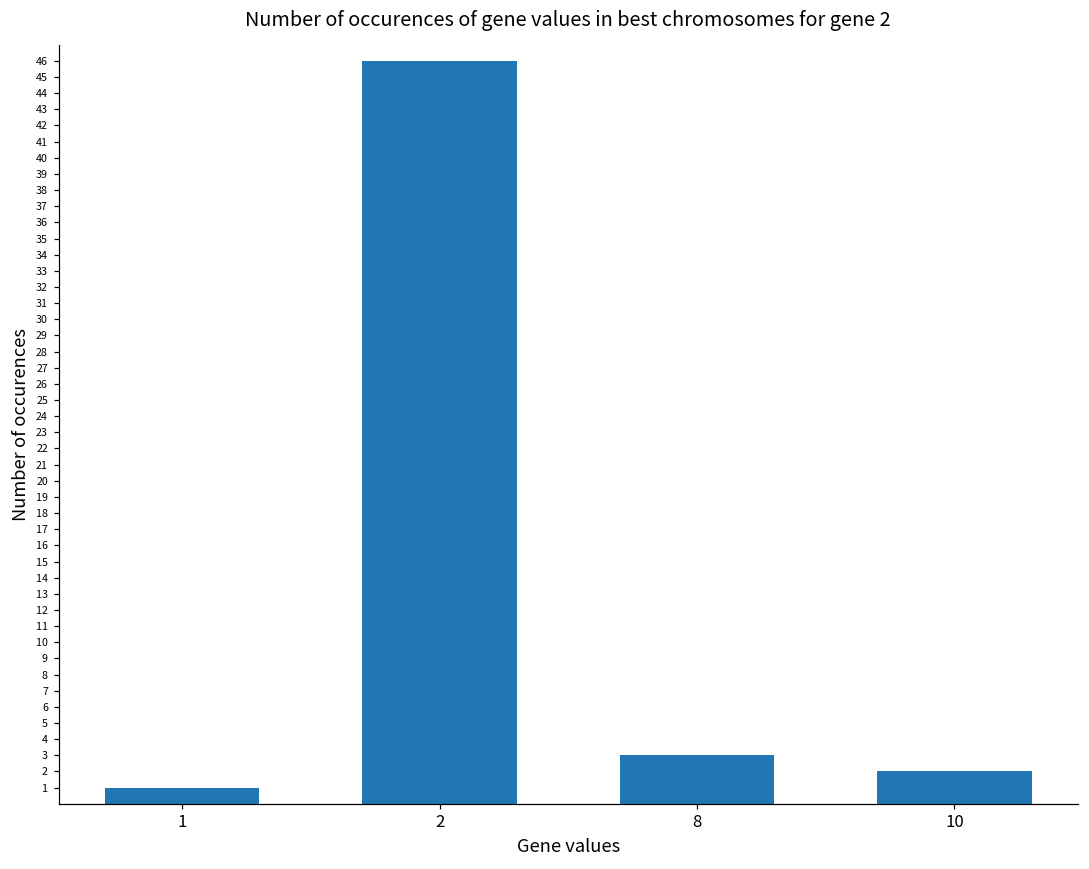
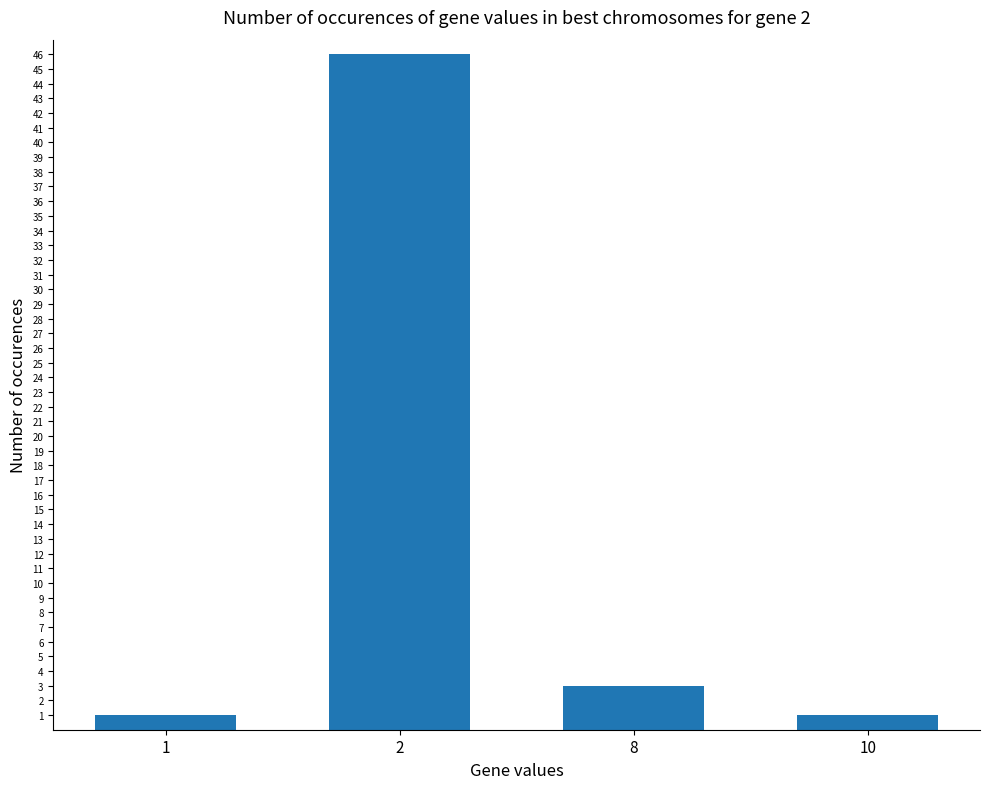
10: 2 -> 1
